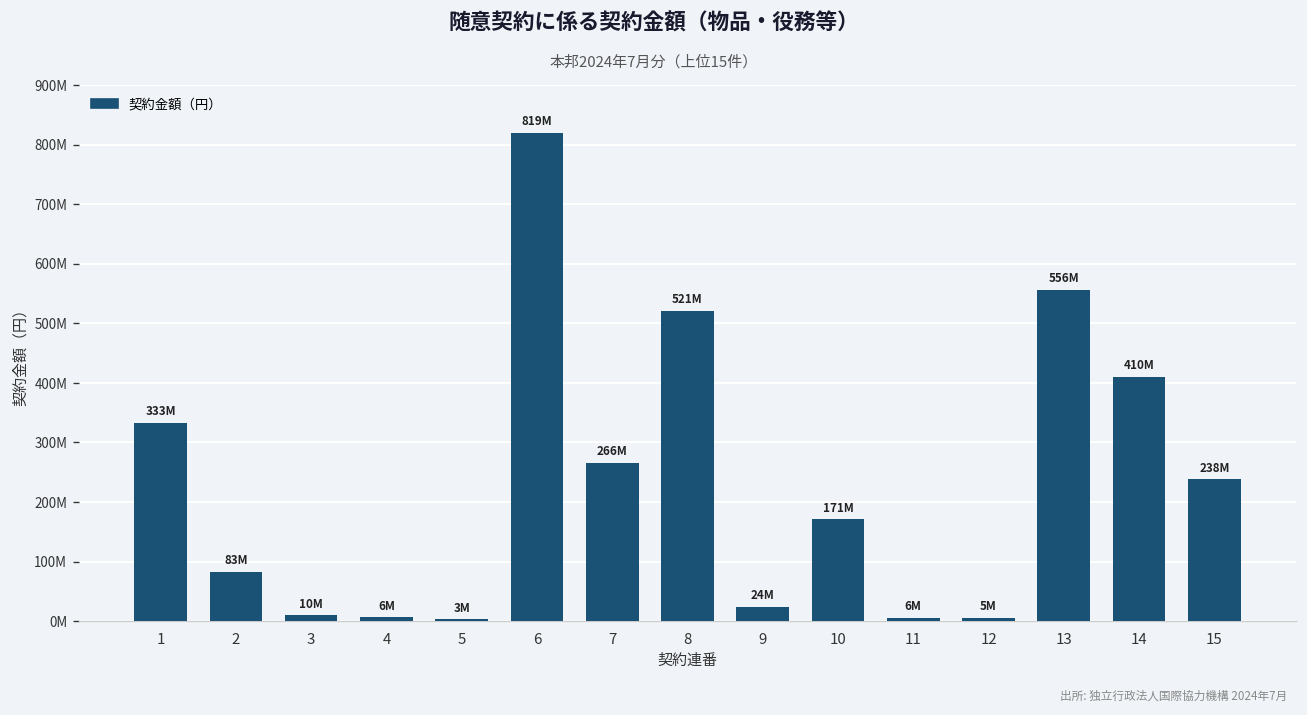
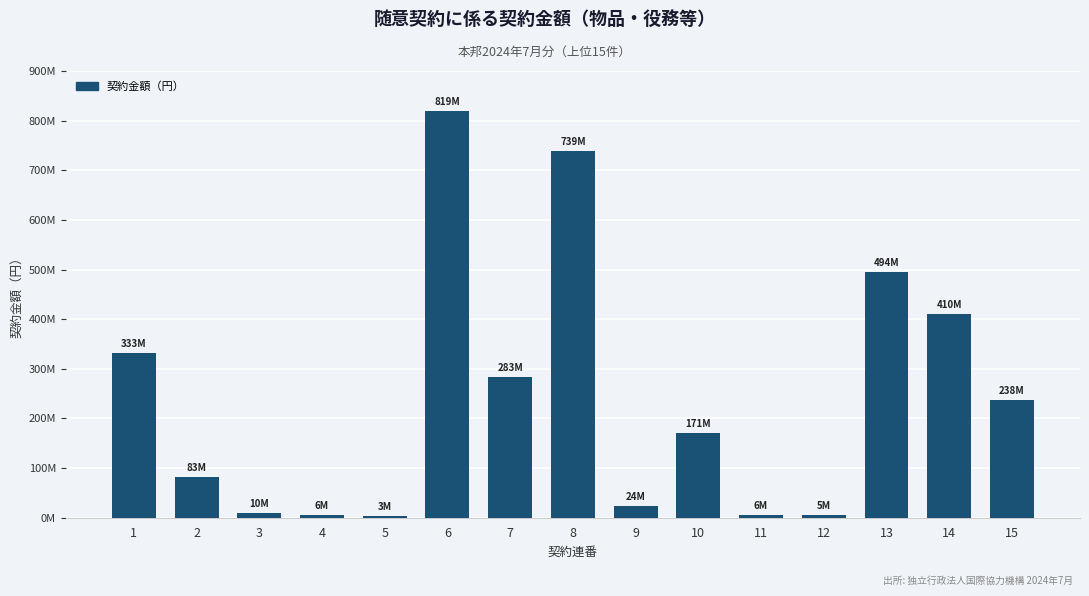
7: 266M -> 283M
8: 521M -> 739M
13: 556M -> 494M
